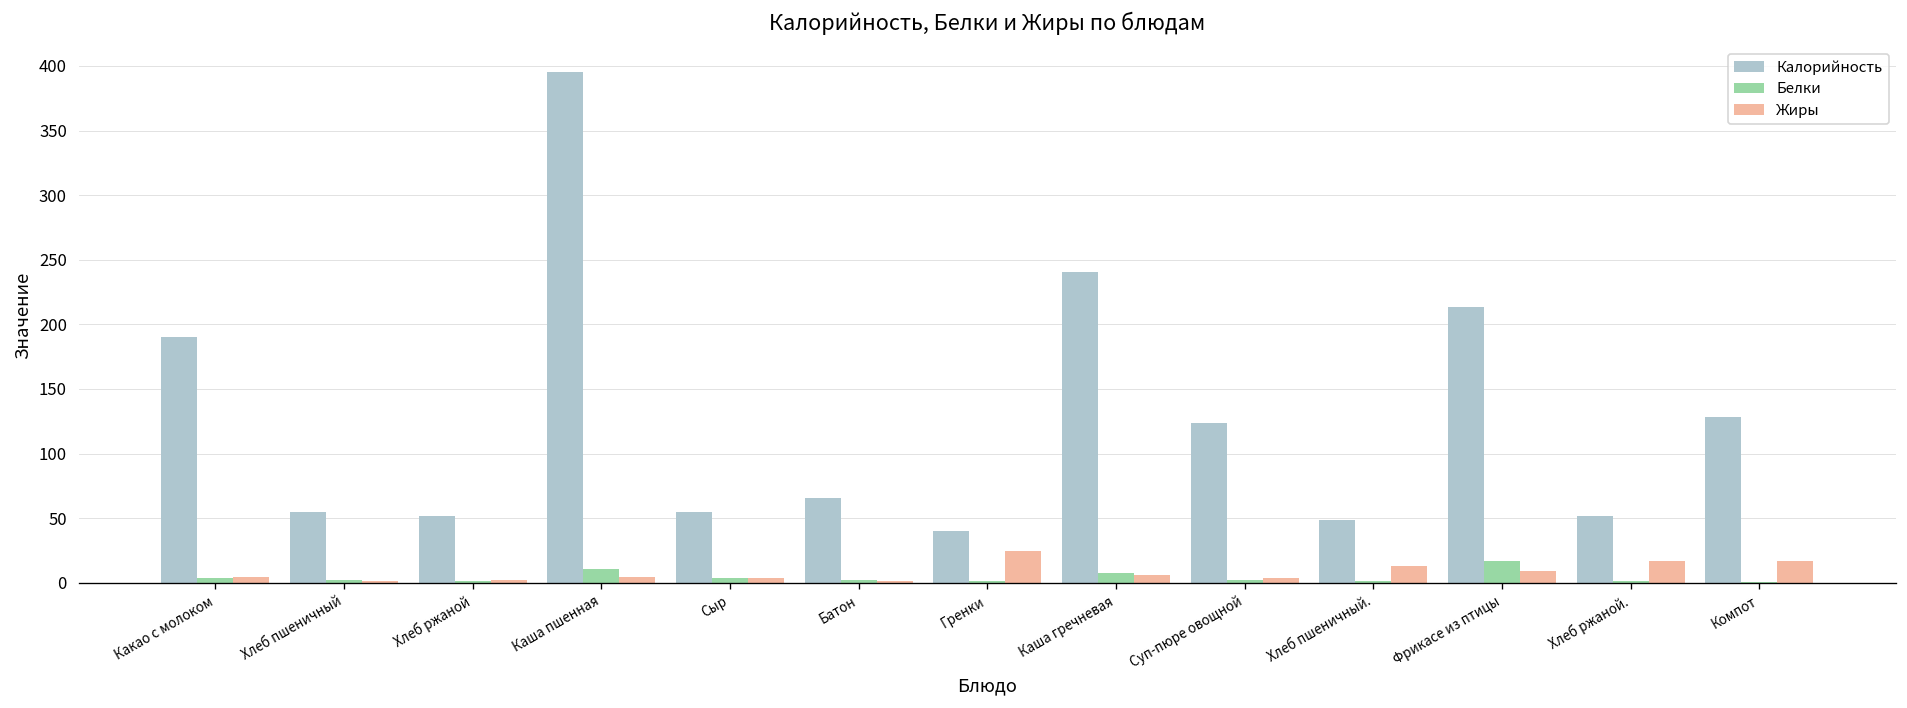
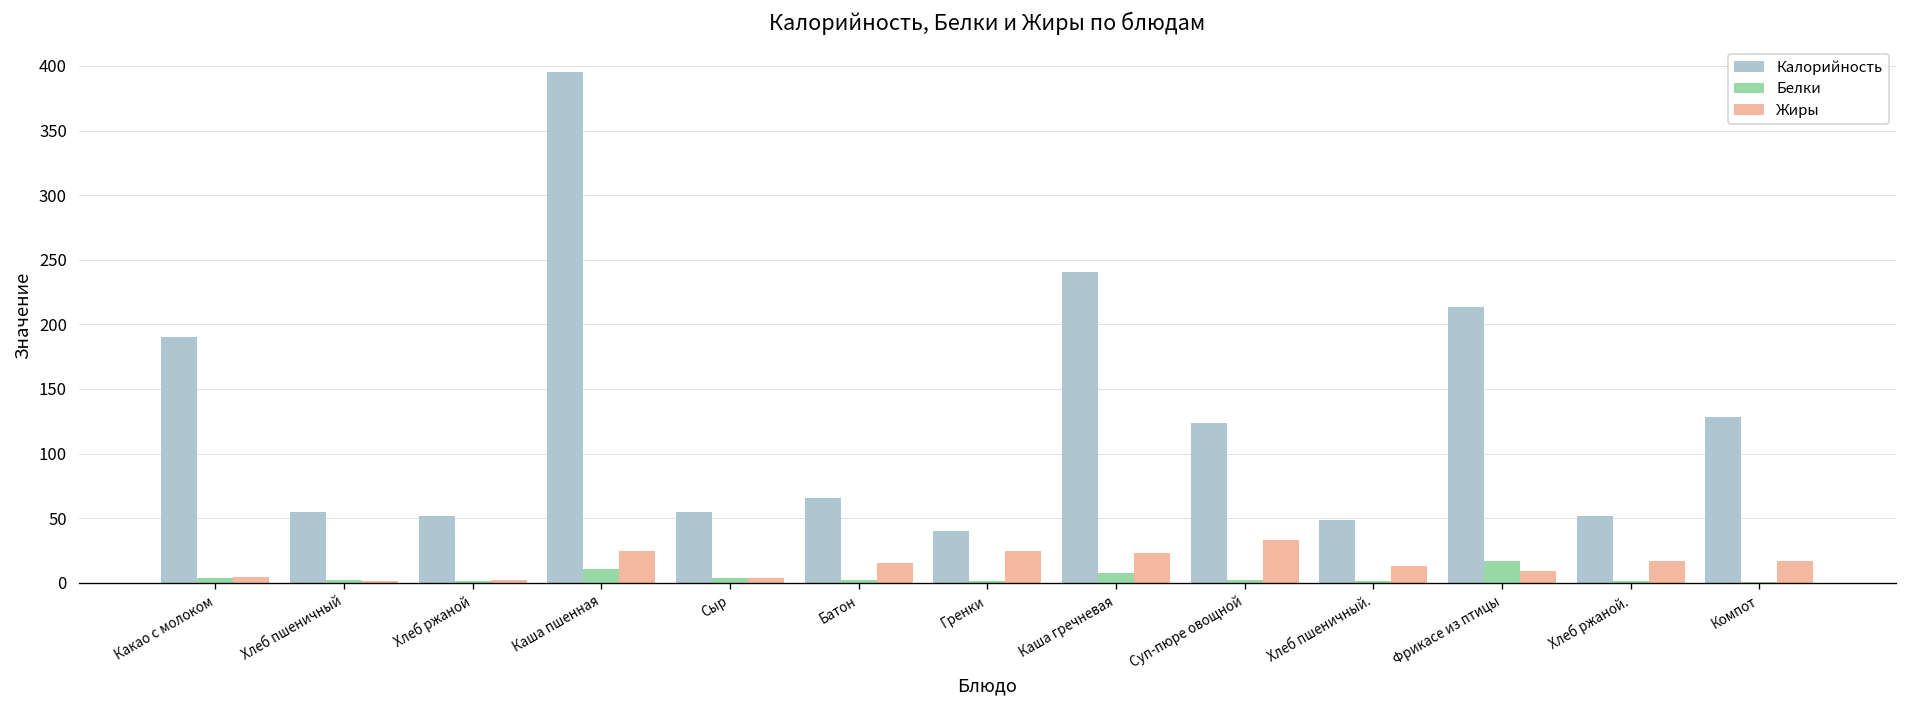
Жиры, Каша пшенная: 4 -> 24
Жиры, Батон: 1 -> 15
Жиры, Каша гречневая: 6 -> 23
Жиры, Суп-пюре овощной: 4 -> 33
